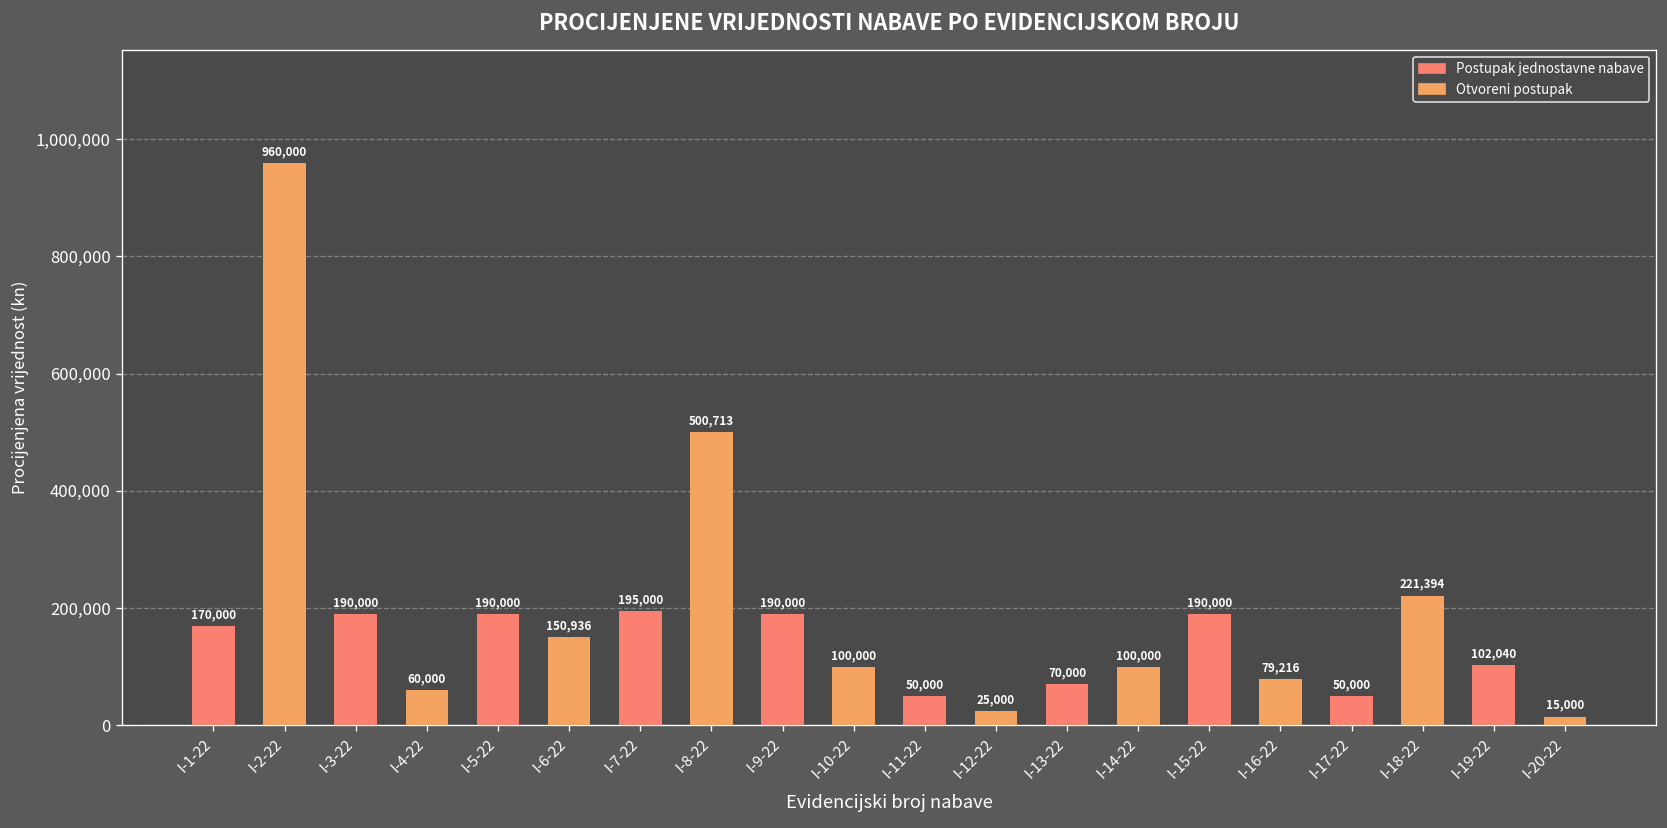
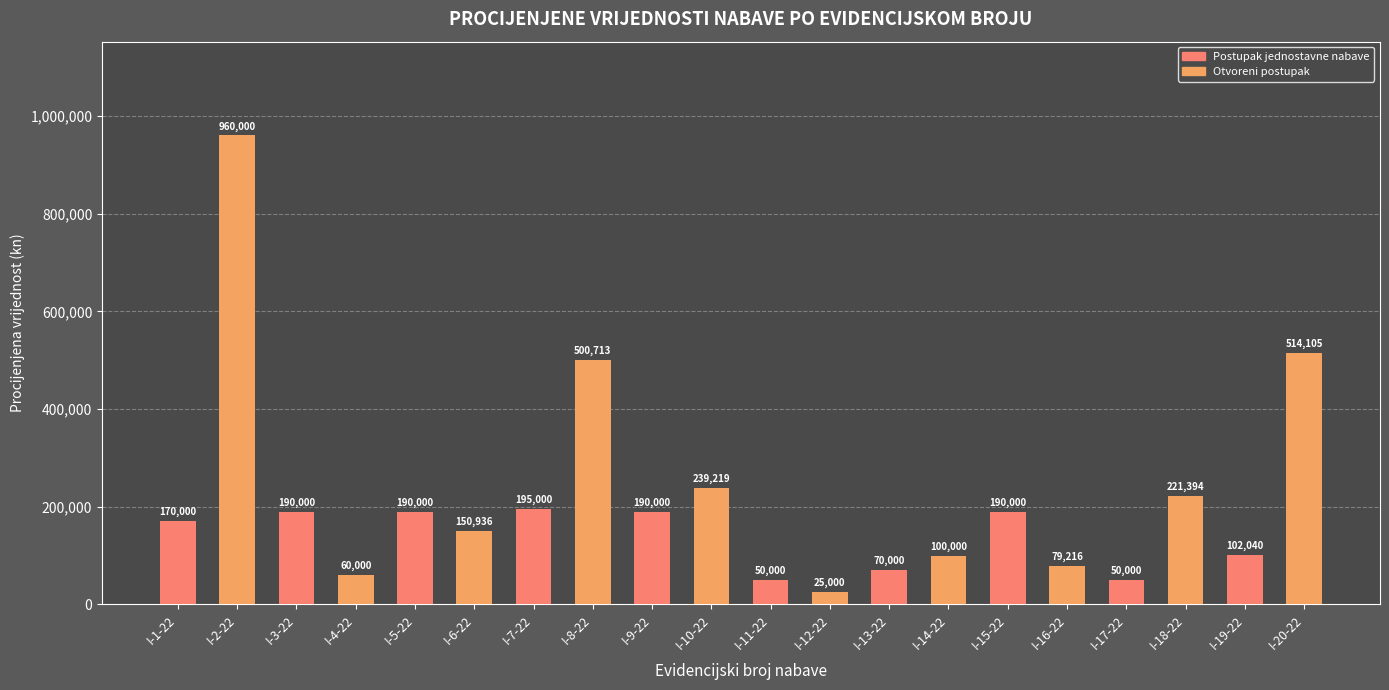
I-10-22: 100,000 -> 239,219
I-20-22: 15,000 -> 514,105
